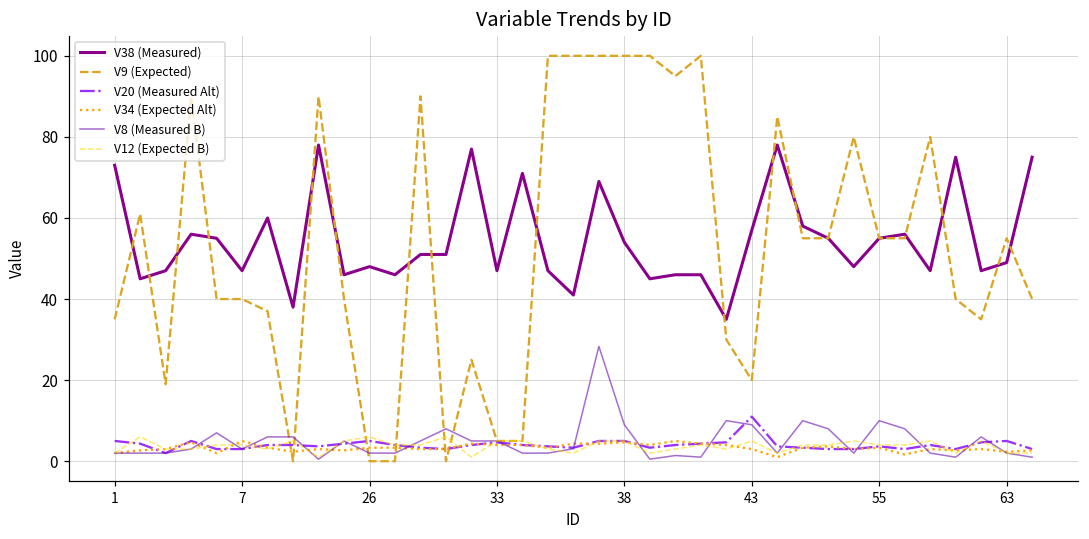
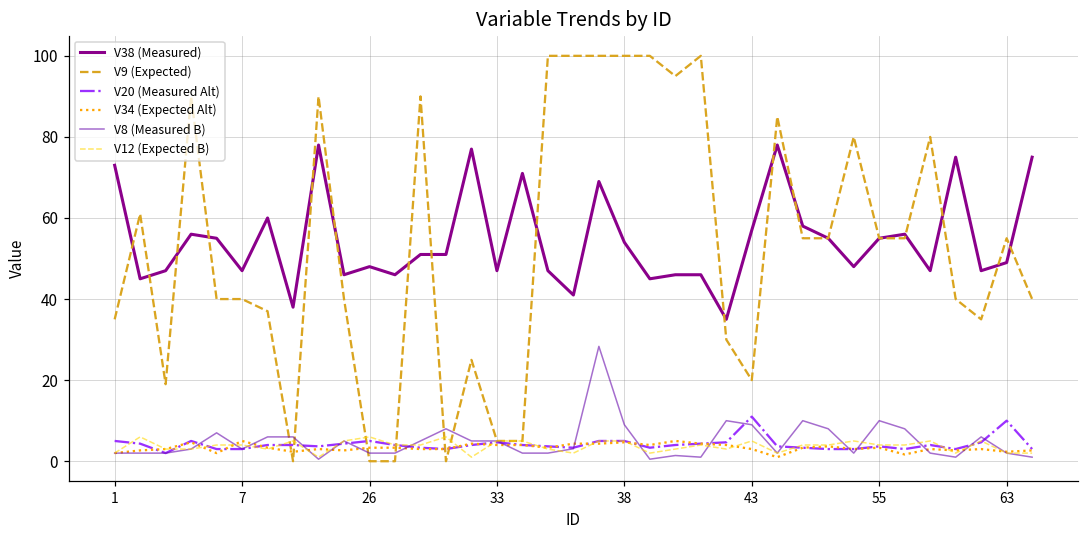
V20 (Measured Alt), 63: 5 -> 10
